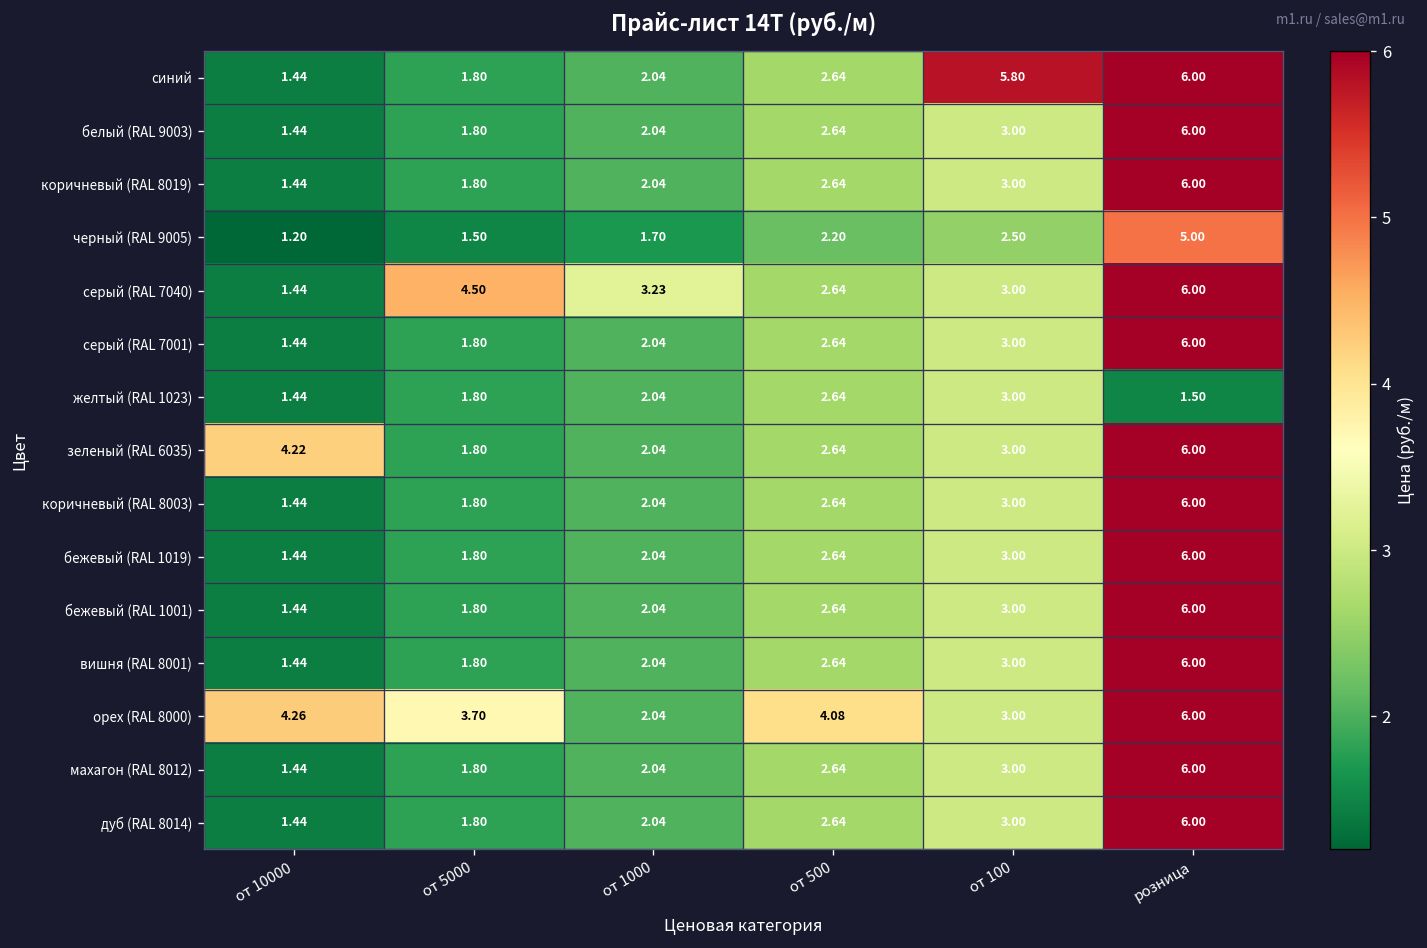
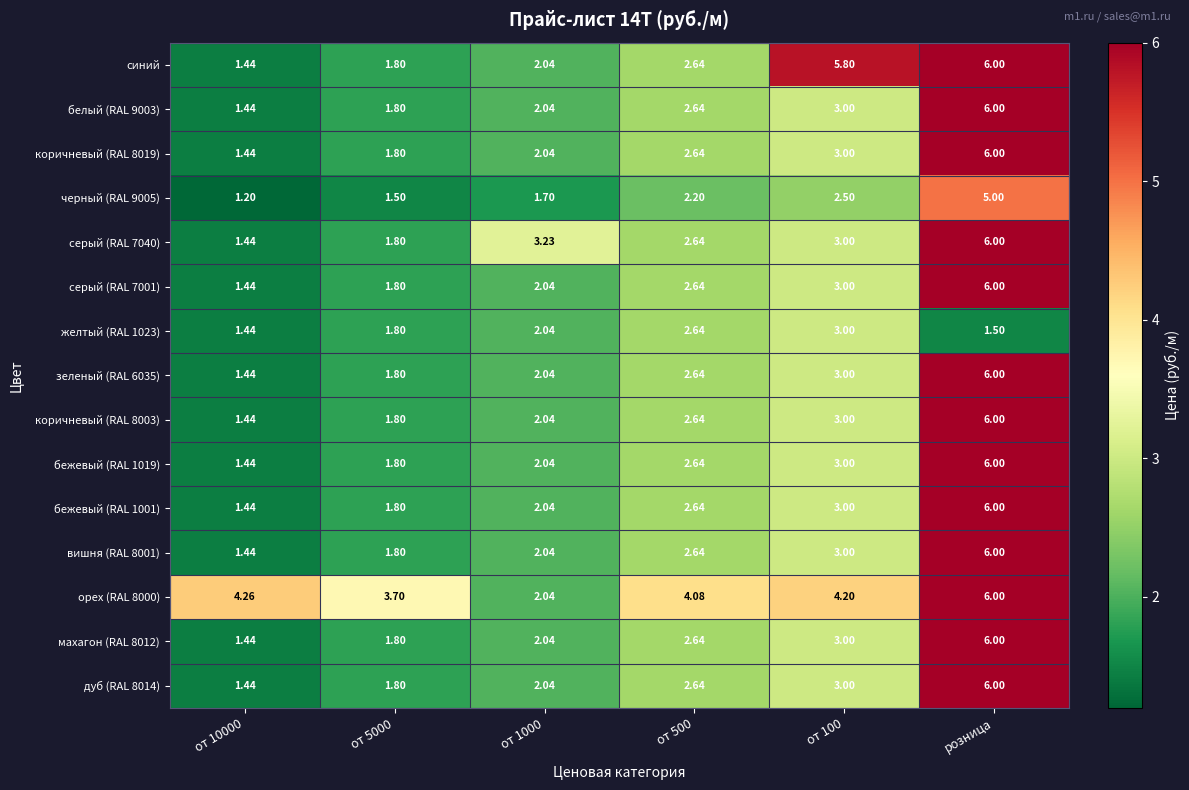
серый (RAL 7040), от 5000: 4.50 -> 1.80
зеленый (RAL 6035), от 10000: 4.22 -> 1.44
орех (RAL 8000), от 100: 3.00 -> 4.20
